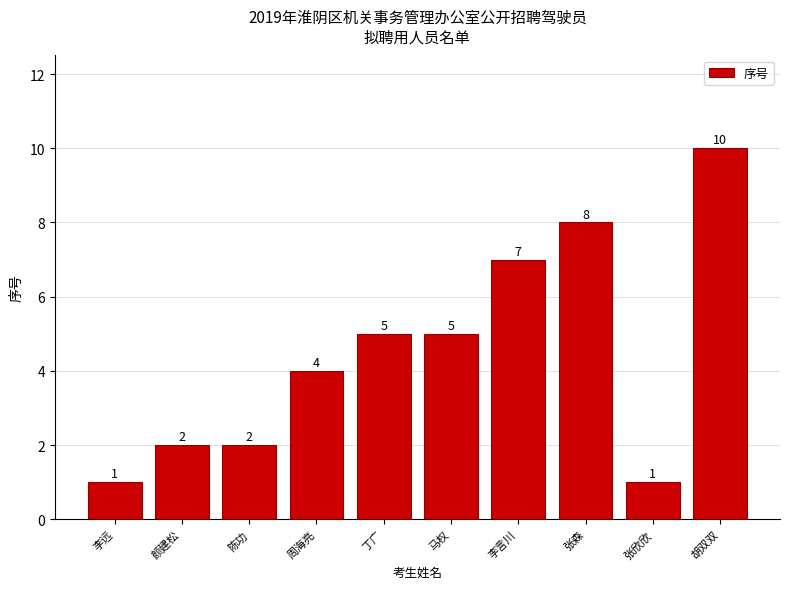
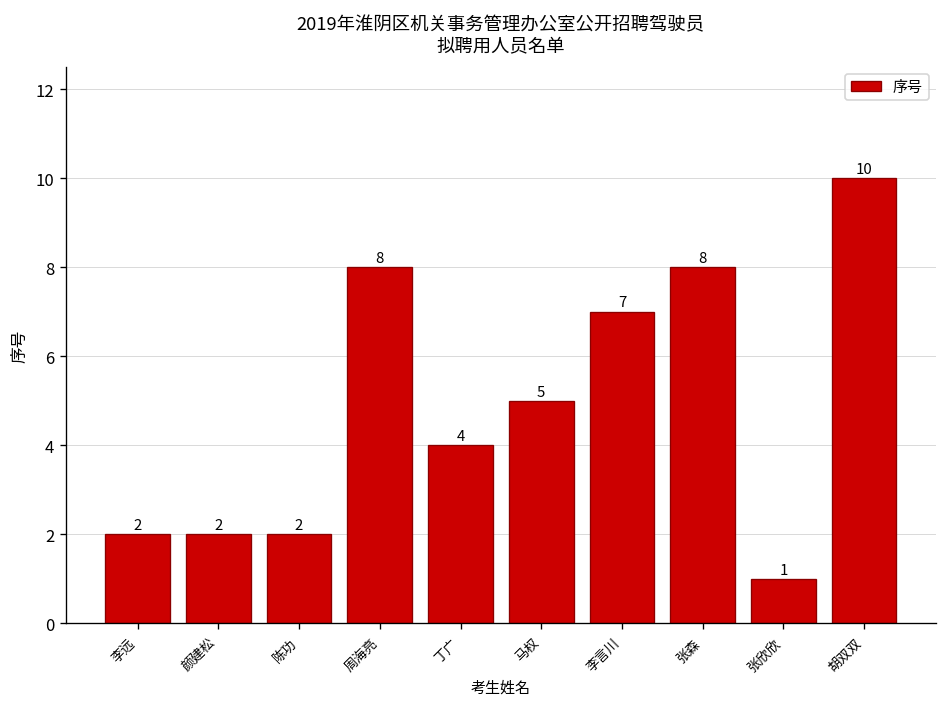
李远: 1 -> 2
周海亮: 4 -> 8
丁广: 5 -> 4
